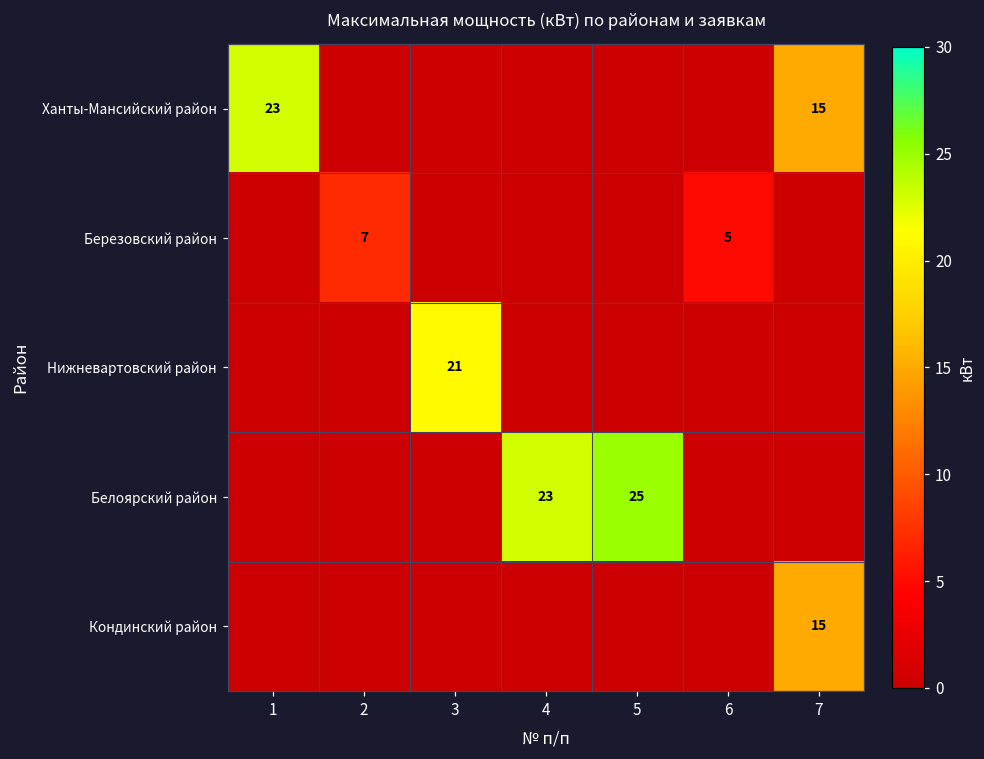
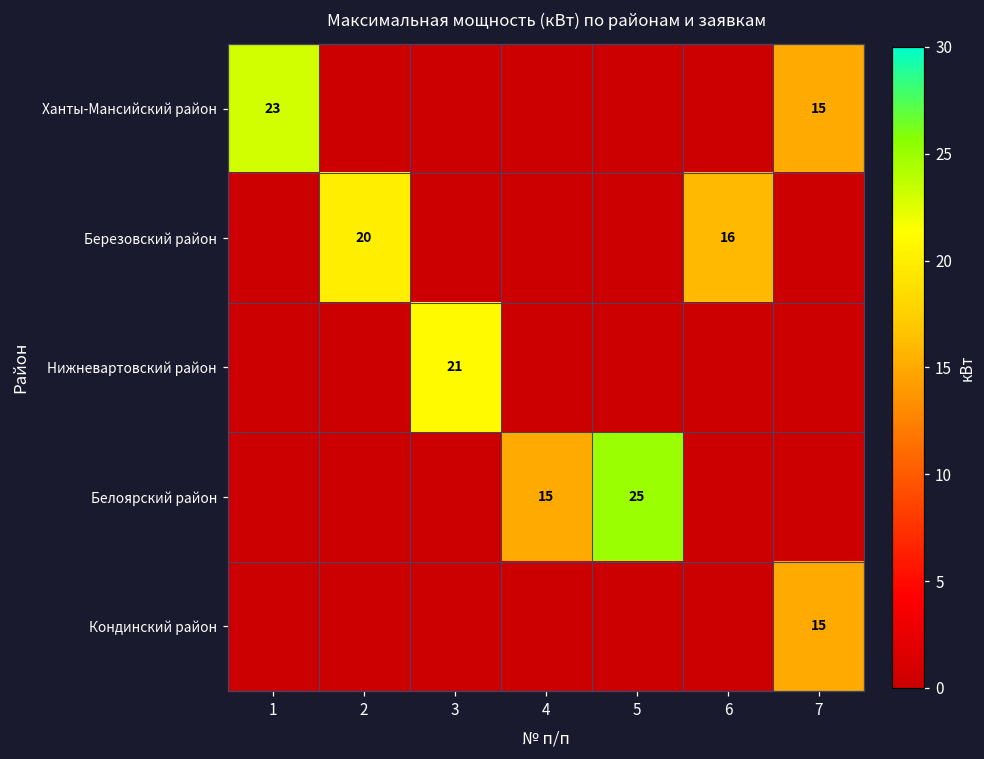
Березовский район, 2: 7 -> 20
Березовский район, 6: 5 -> 16
Белоярский район, 4: 23 -> 15
